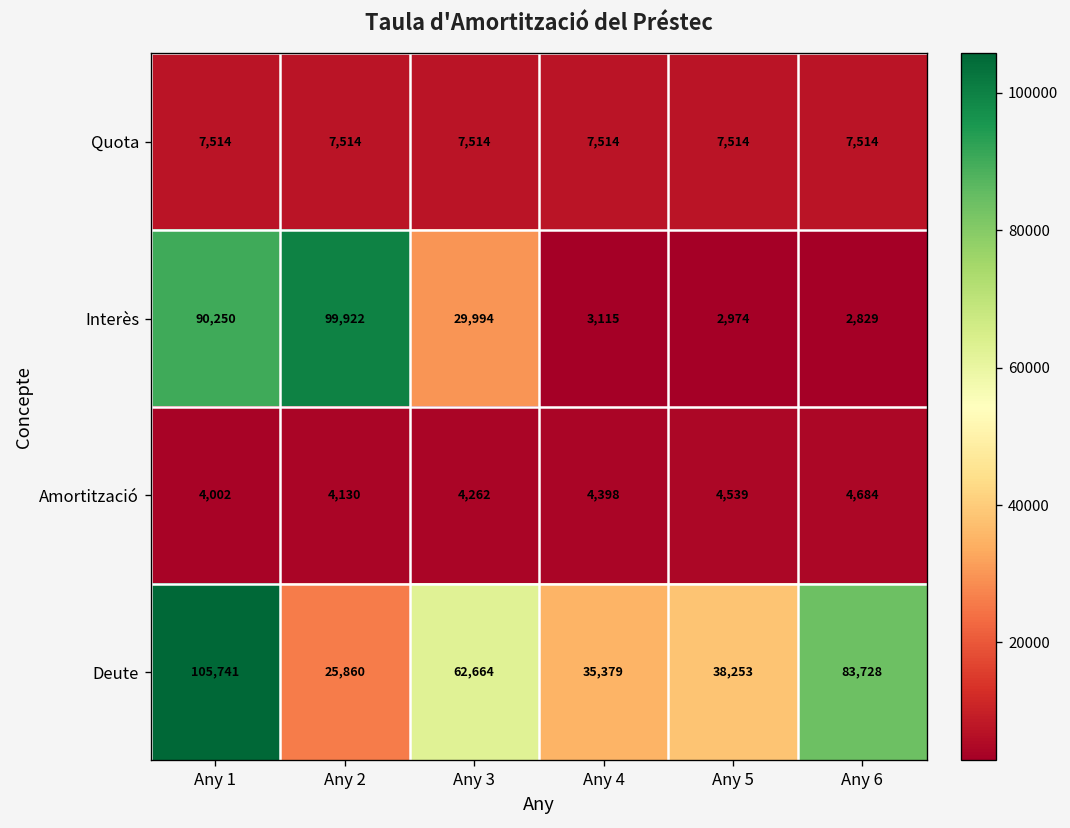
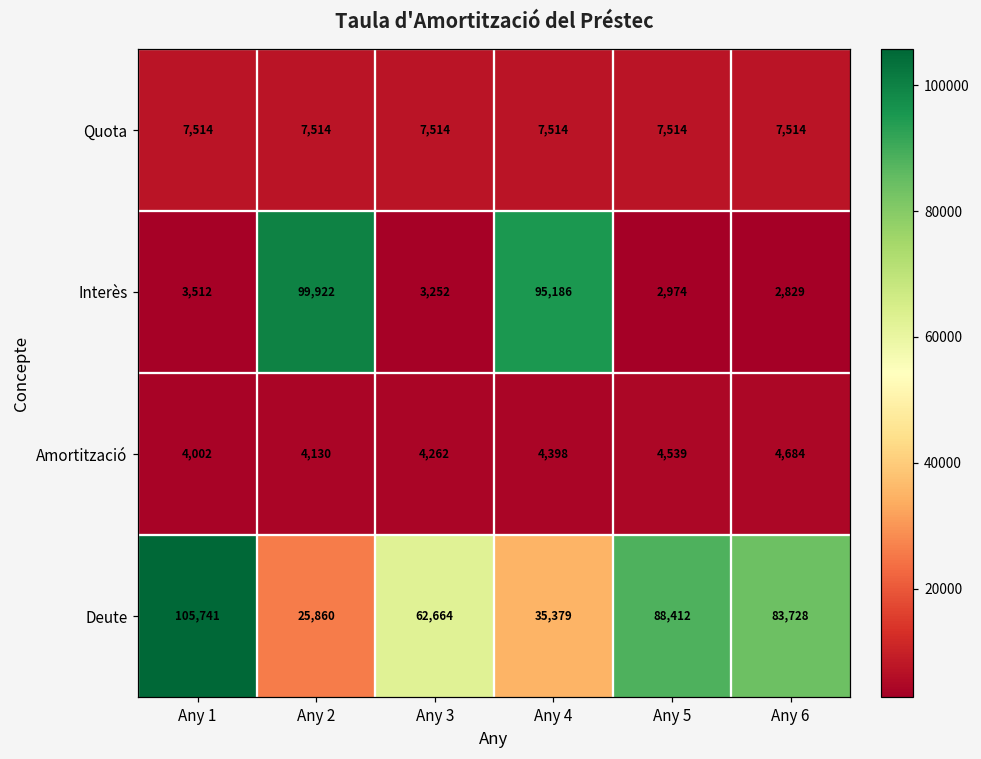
Interès, Any 1: 90,250 -> 3,512
Interès, Any 3: 29,994 -> 3,252
Interès, Any 4: 3,115 -> 95,186
Deute, Any 5: 38,253 -> 88,412
